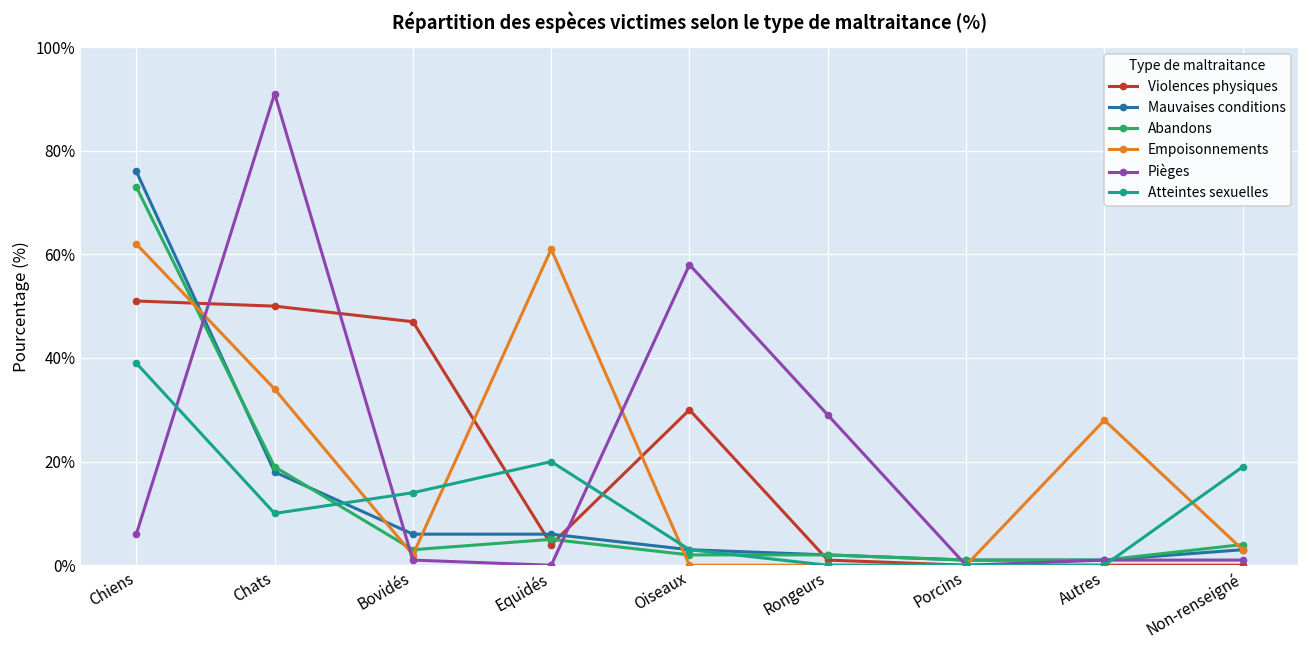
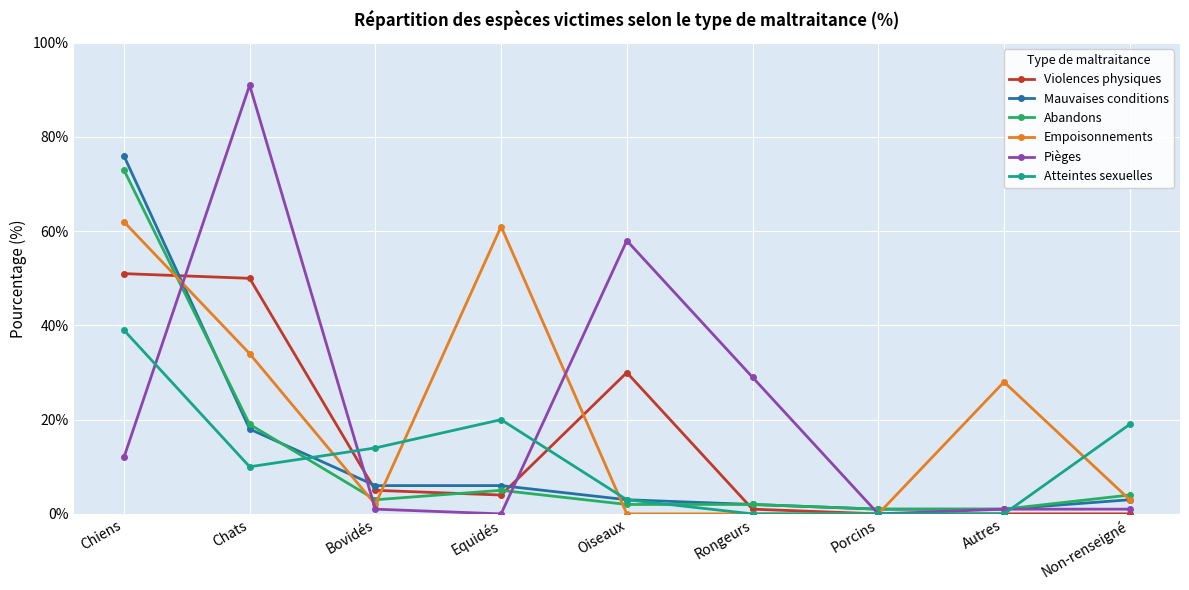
Pièges, Chiens: 6% -> 12%
Violences physiques, Bovidés: 47% -> 5%
